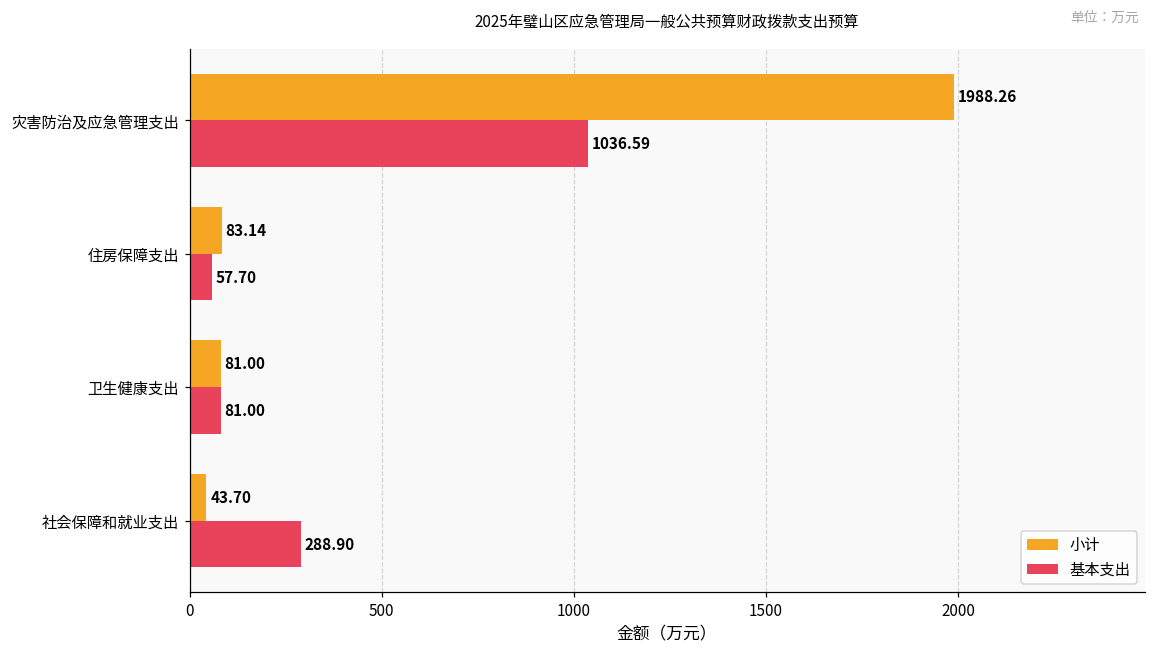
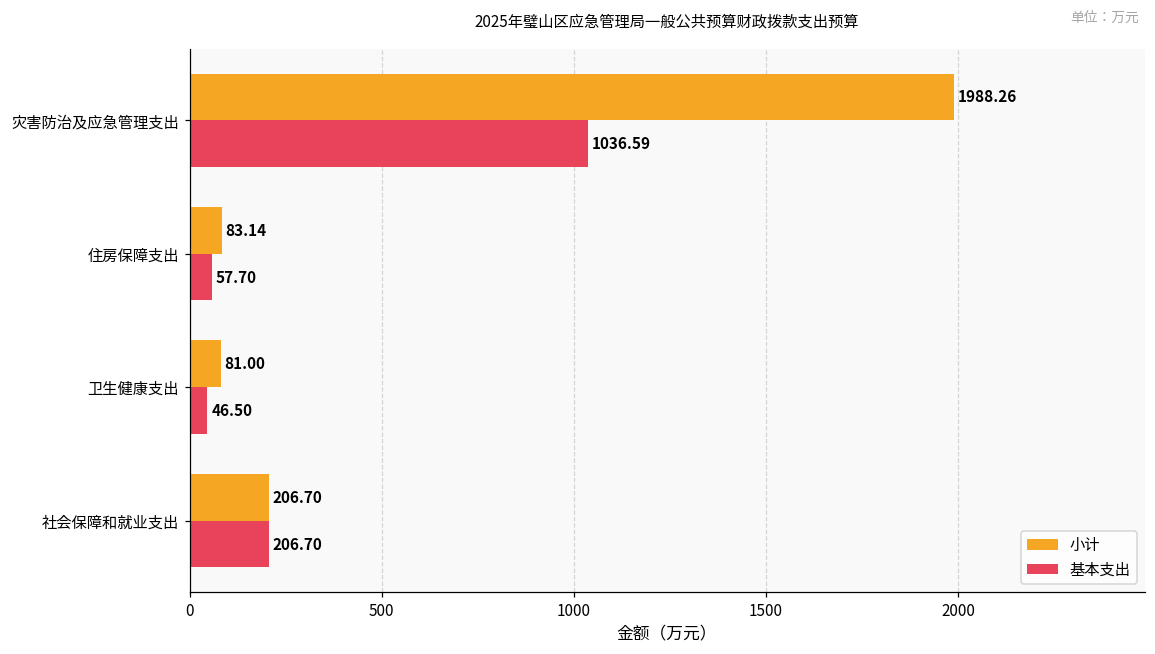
基本支出, 卫生健康支出: 81.00 -> 46.50
小计, 社会保障和就业支出: 43.70 -> 206.70
基本支出, 社会保障和就业支出: 288.90 -> 206.70
